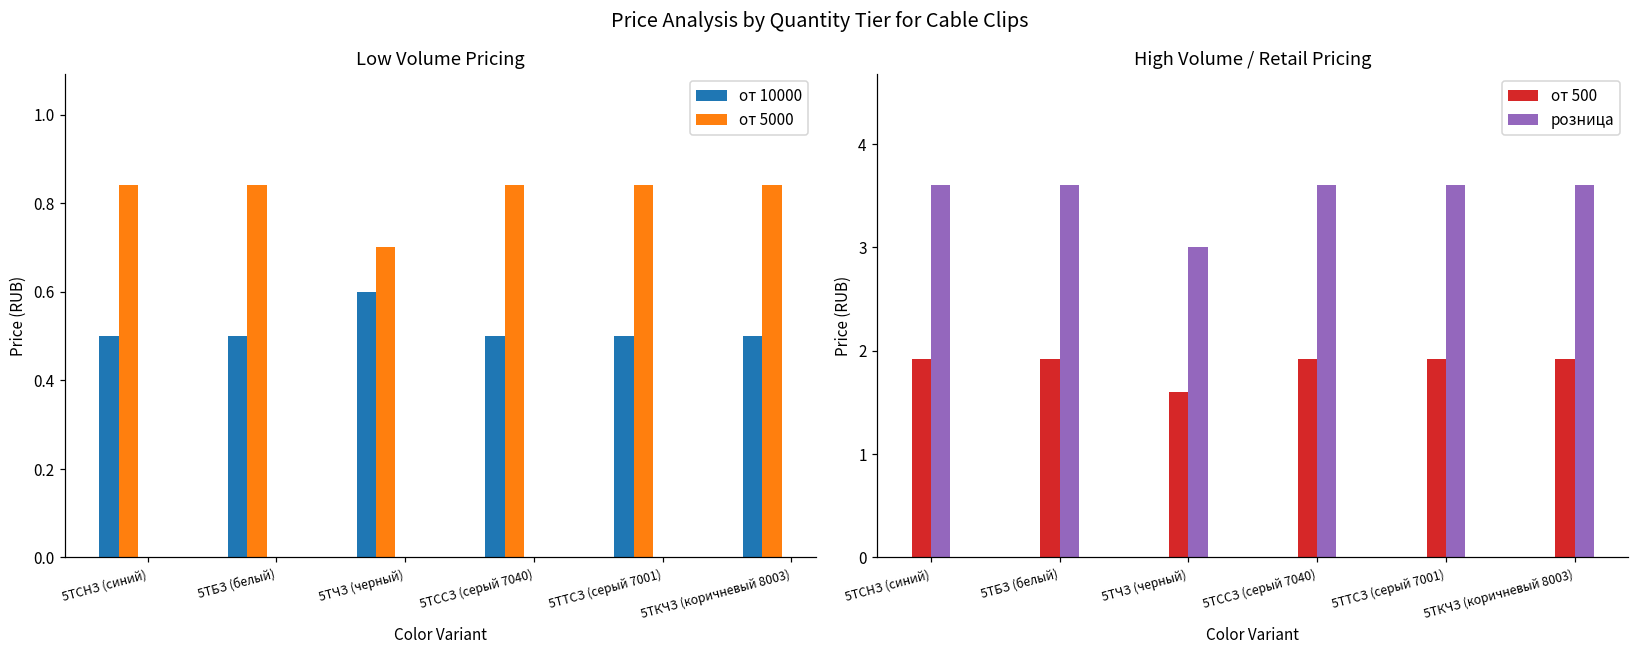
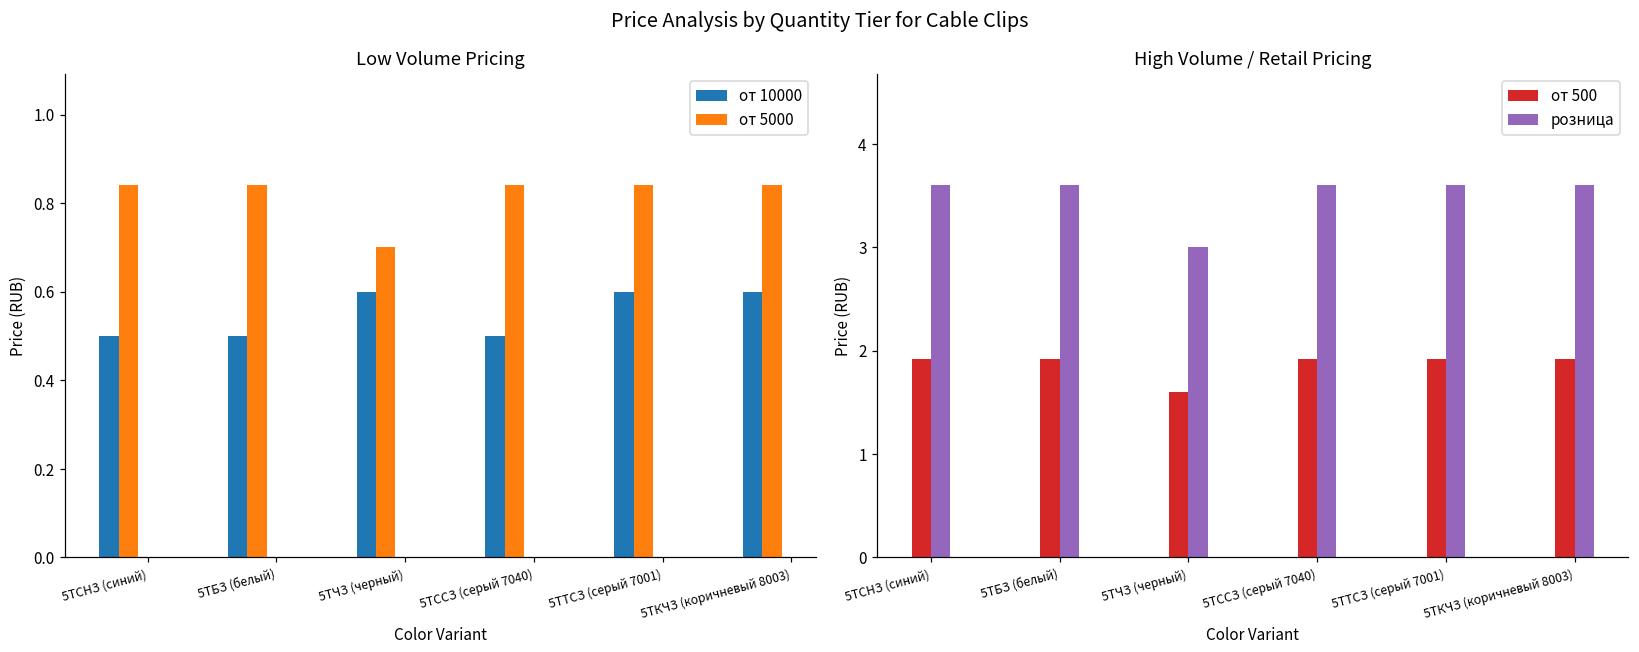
Low Volume Pricing, от 10000, 5ТТСЗ (серый 7001): 0.5 -> 0.6
Low Volume Pricing, от 10000, 5ТКЧЗ (коричневый 8003): 0.5 -> 0.6
